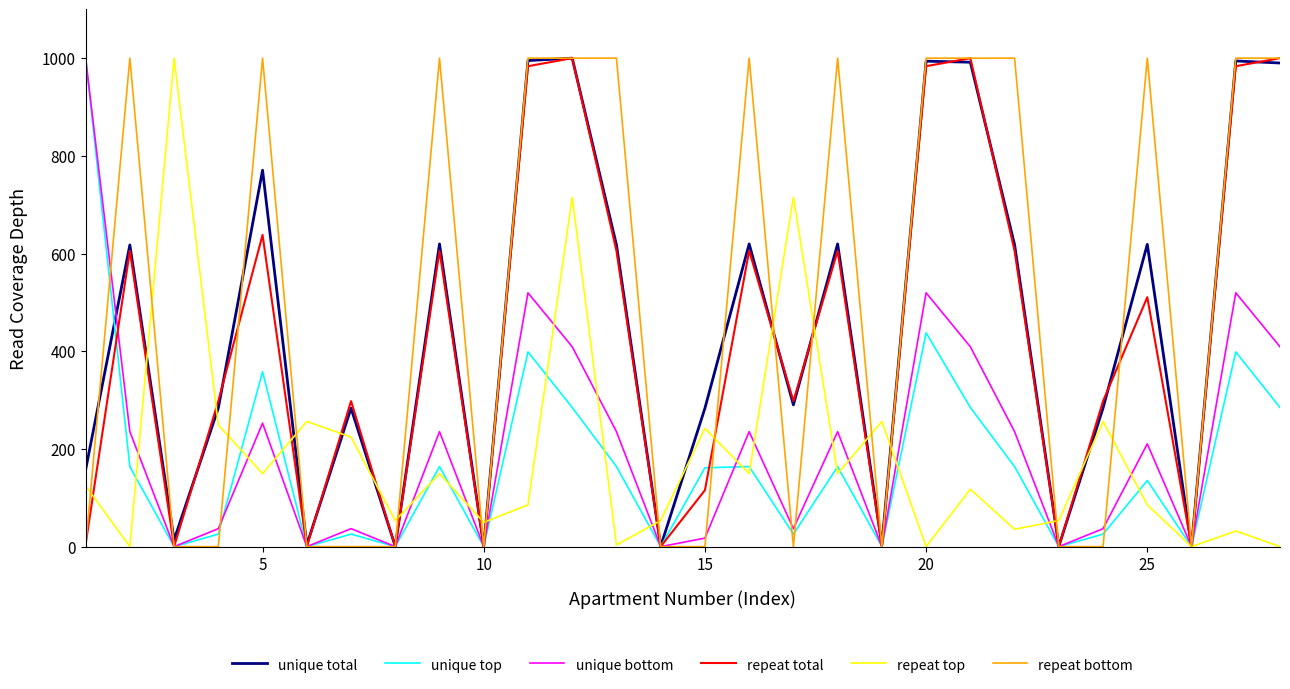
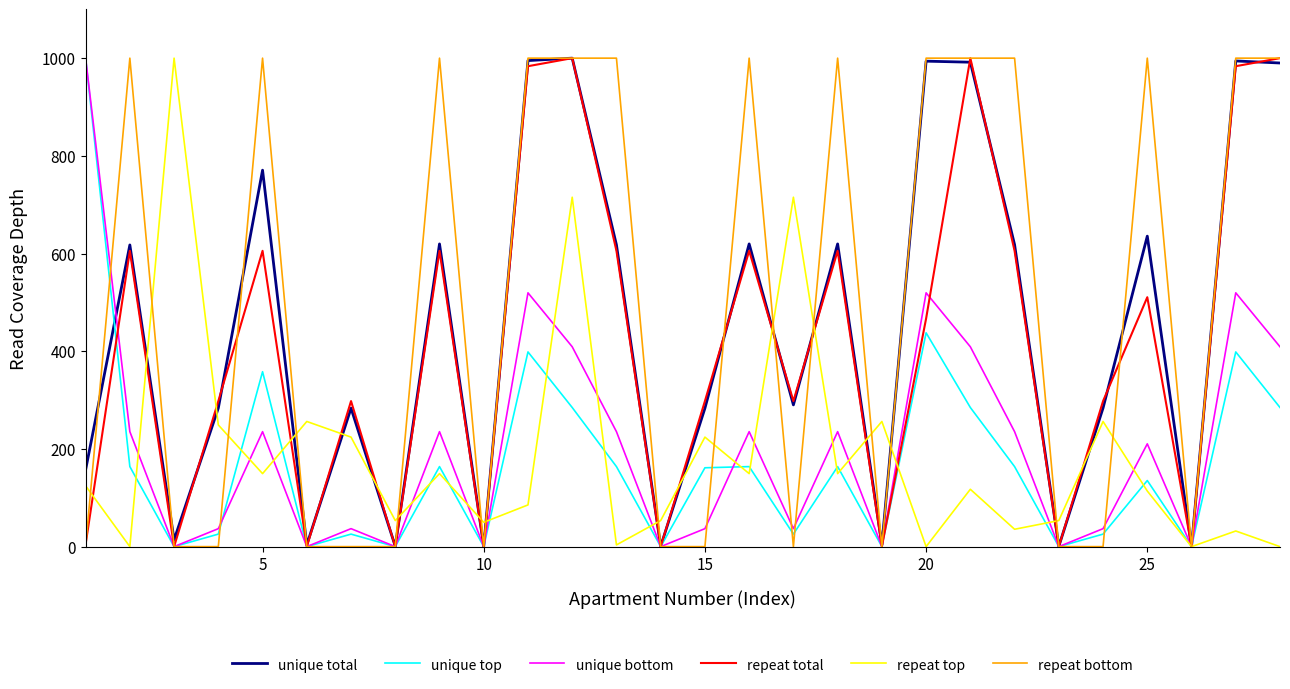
unique bottom, 5: 250 -> 240
repeat total, 5: 640 -> 610
unique bottom, 15: 20 -> 40
repeat total, 15: 120 -> 300
repeat top, 15: 240 -> 220
repeat total, 20: 980 -> 470
unique total, 25: 620 -> 640
repeat top, 25: 90 -> 110
